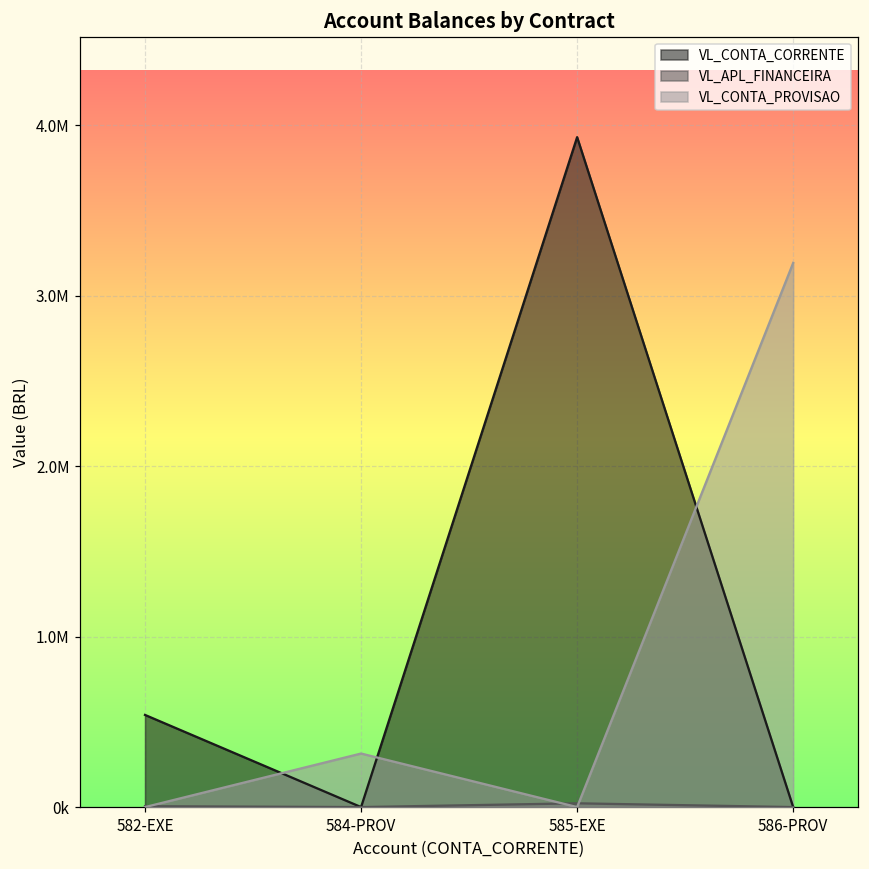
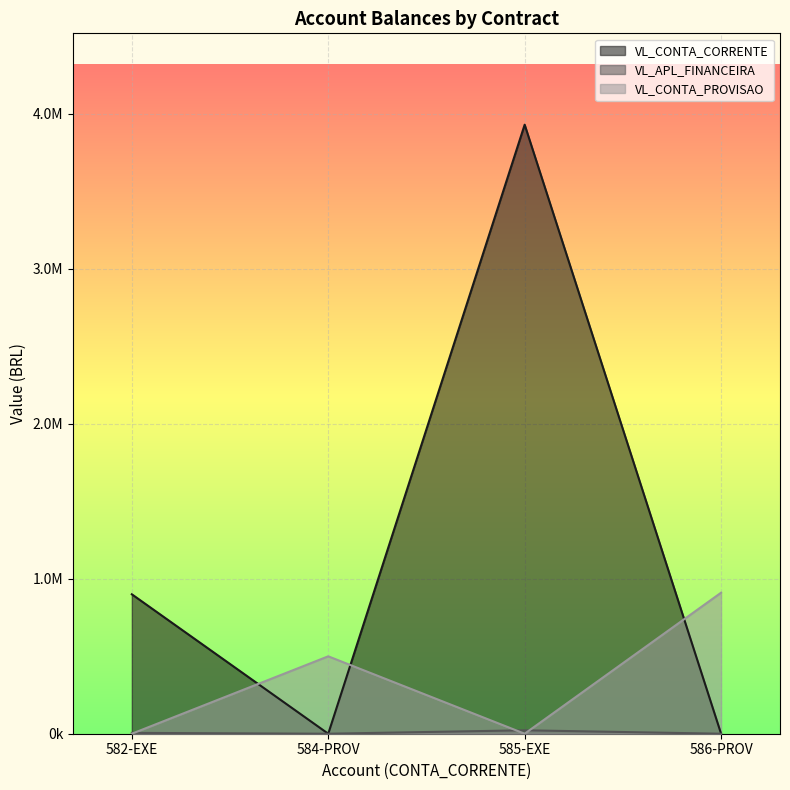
VL_CONTA_CORRENTE, 582-EXE: 540000 -> 900000
VL_CONTA_PROVISAO, 584-PROV: 310000 -> 500000
VL_CONTA_PROVISAO, 586-PROV: 3190000 -> 910000
